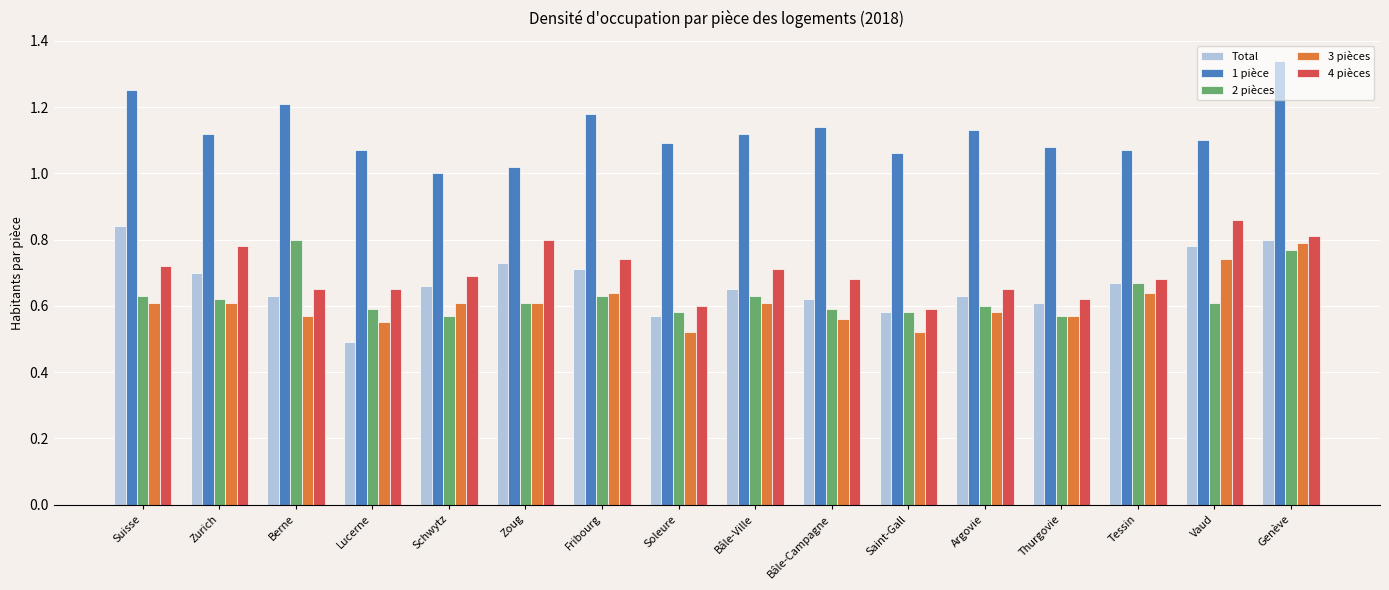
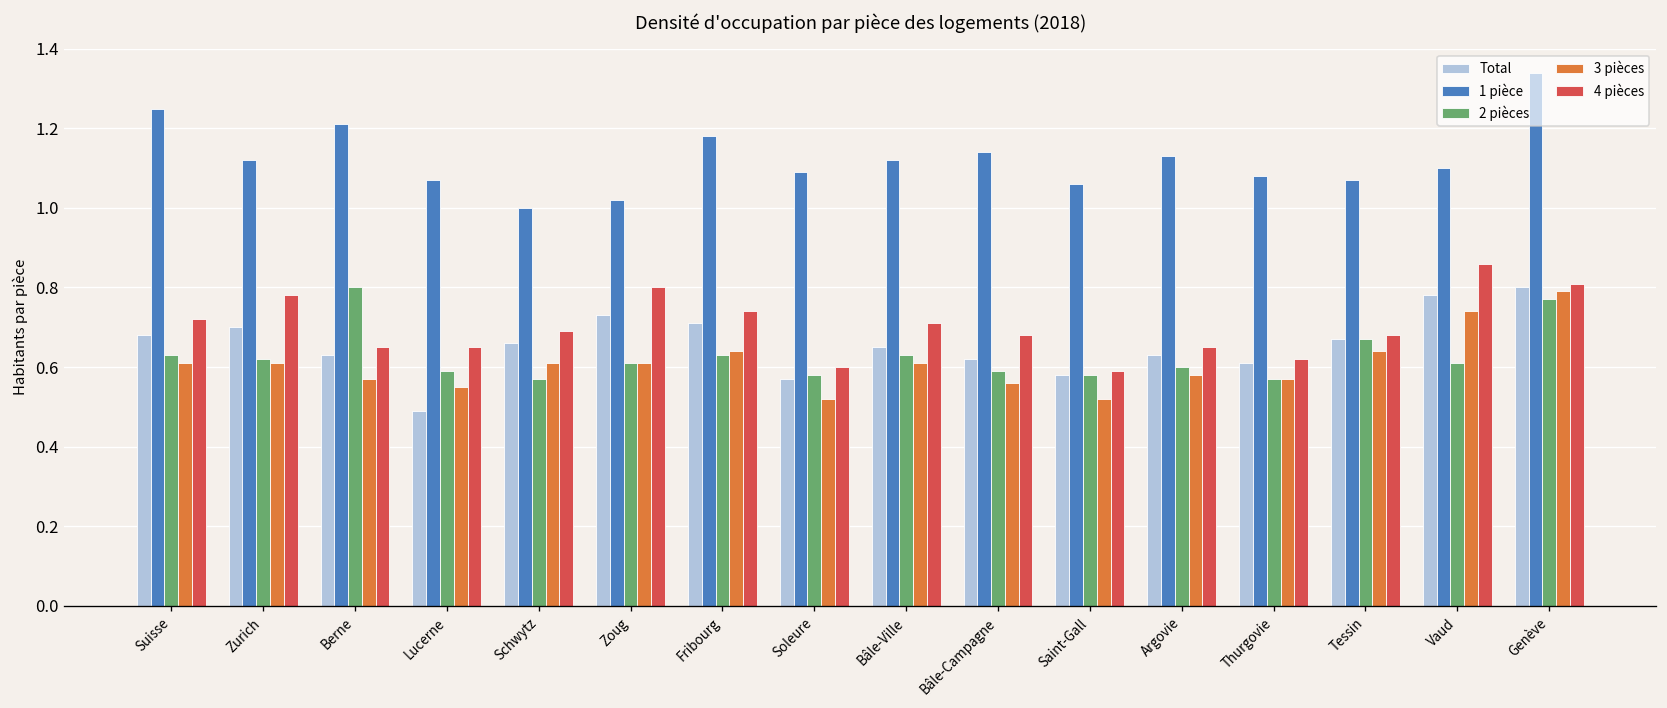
Total, Suisse: 0.84 -> 0.68
